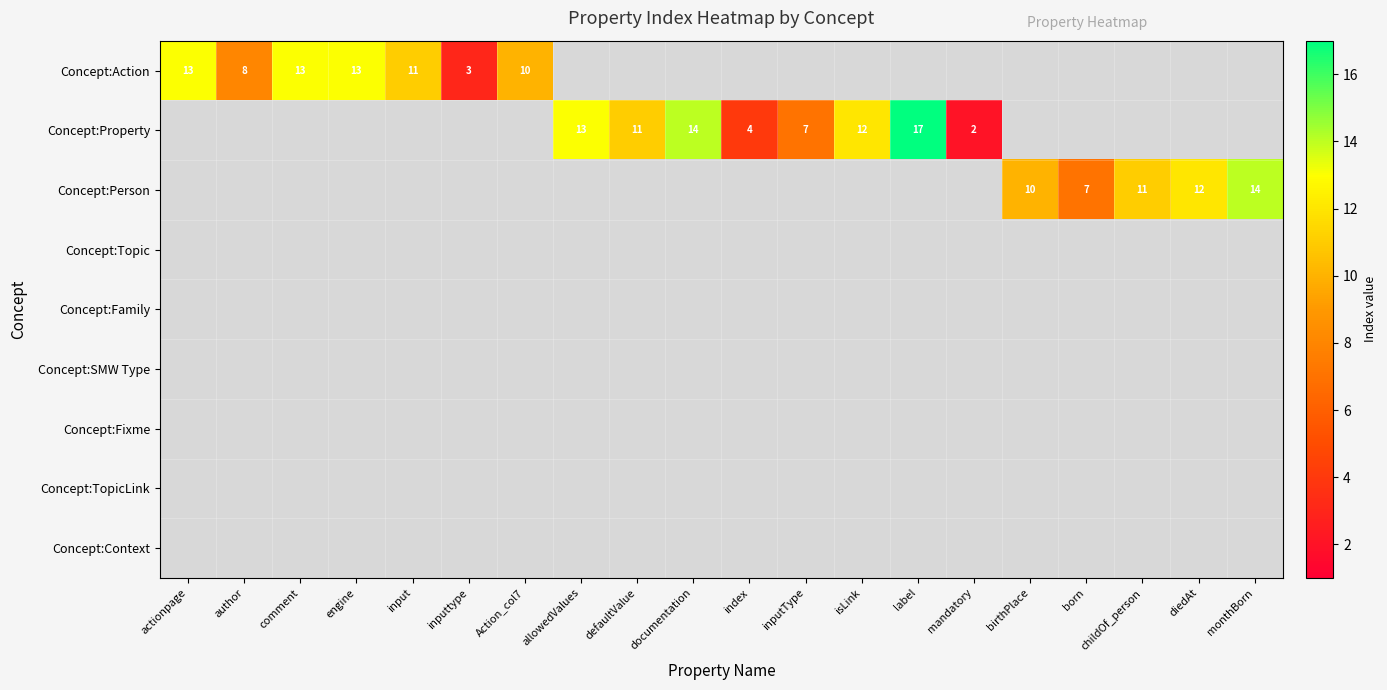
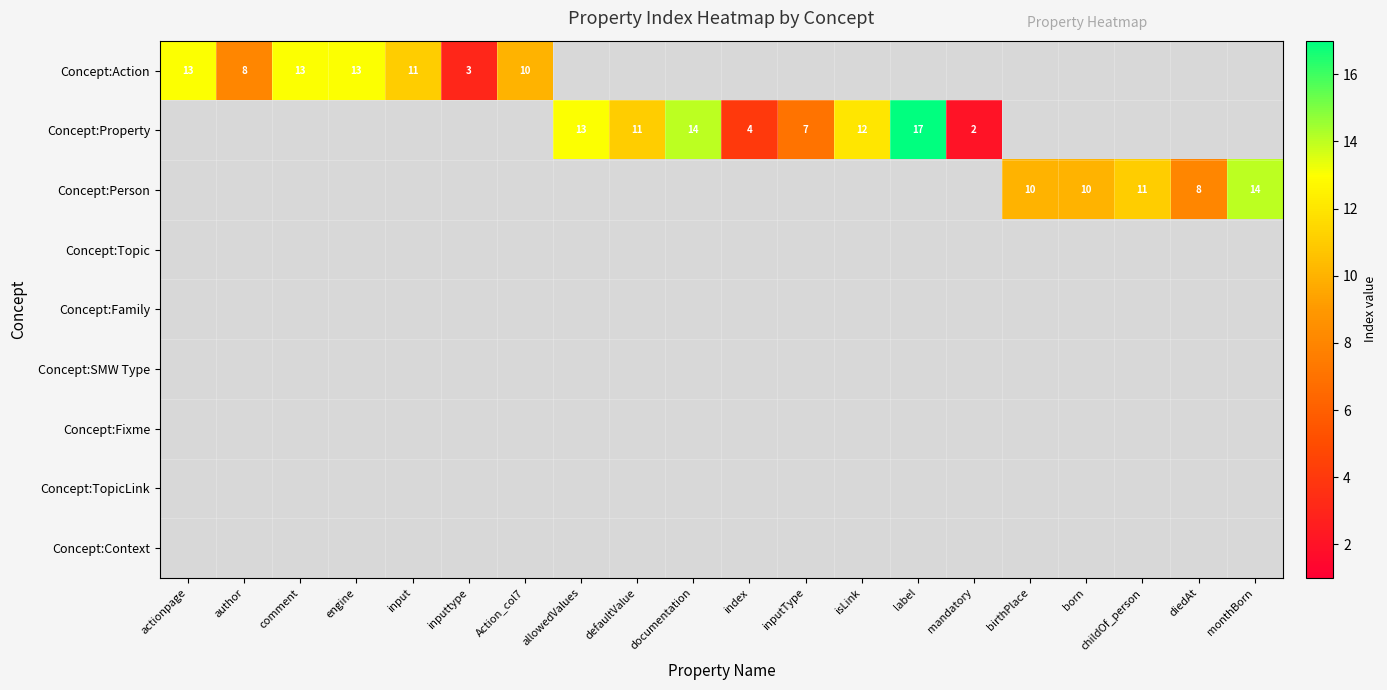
Concept:Person, born: 7 -> 10
Concept:Person, diedAt: 12 -> 8
